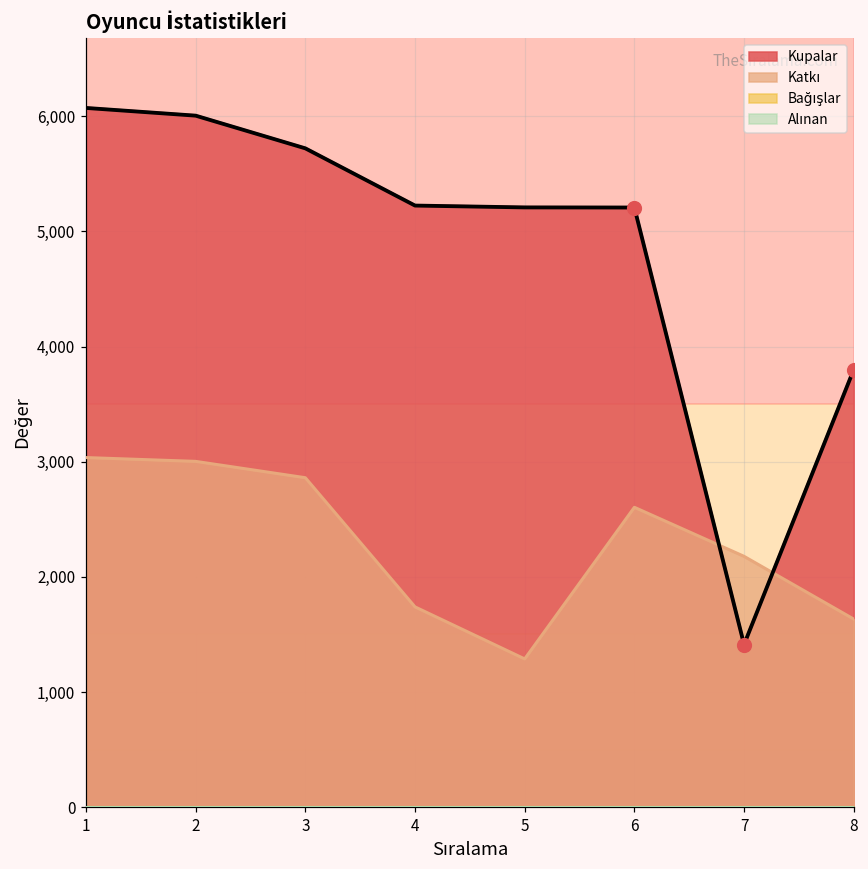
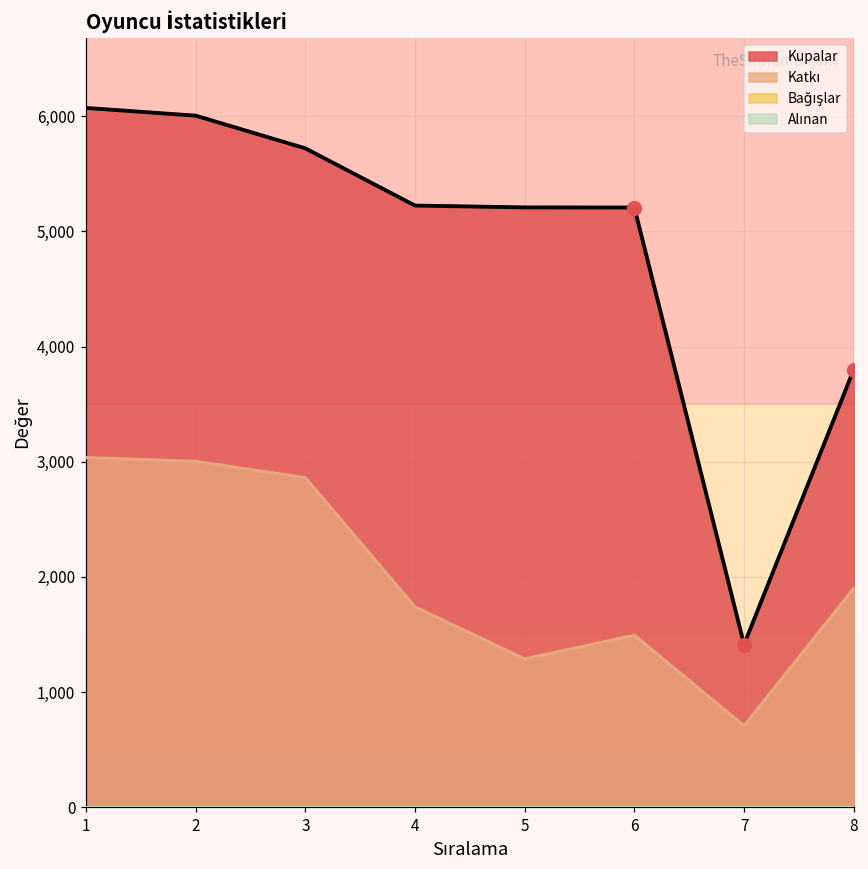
Katkı, 6: 2,600 -> 1,490
Katkı, 7: 2,180 -> 710
Katkı, 8: 1,630 -> 1,900
